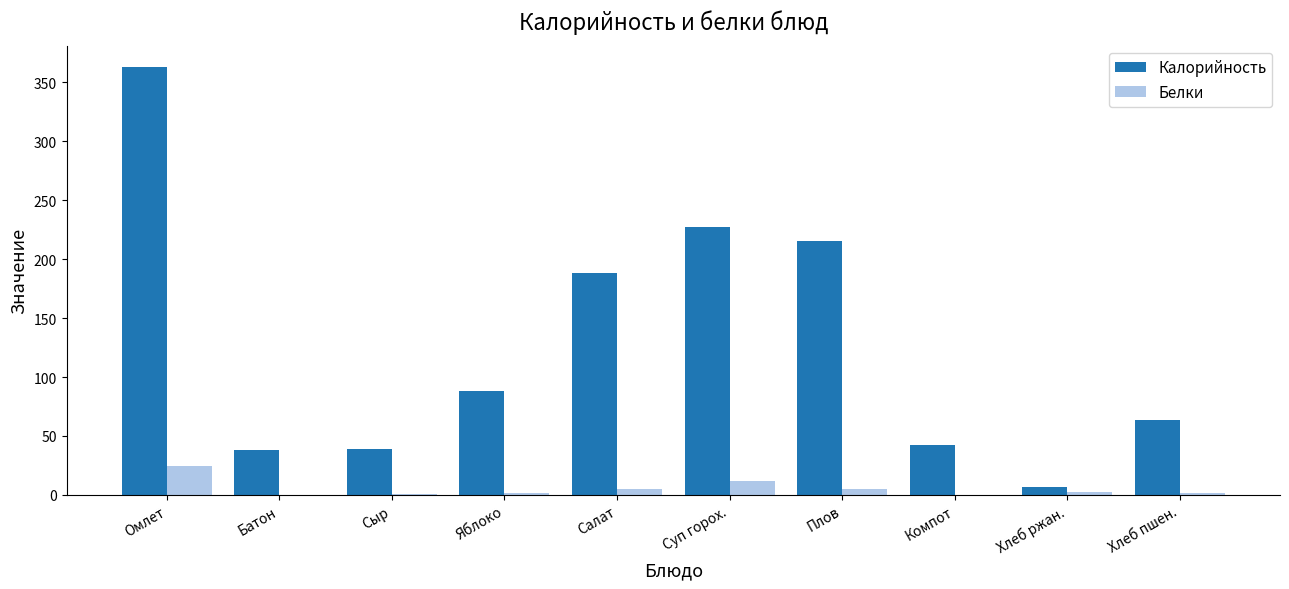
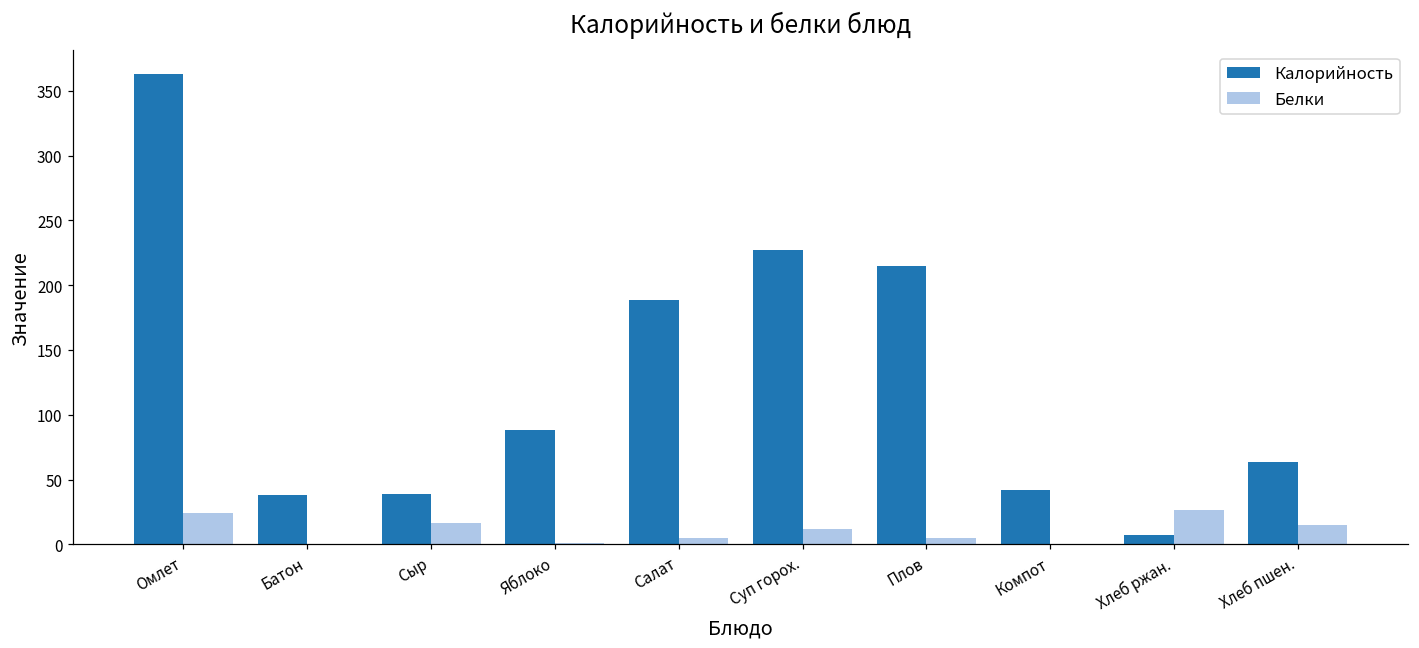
Белки, Сыр: 1 -> 17
Белки, Хлеб ржан.: 2 -> 27
Белки, Хлеб пшен.: 2 -> 15
